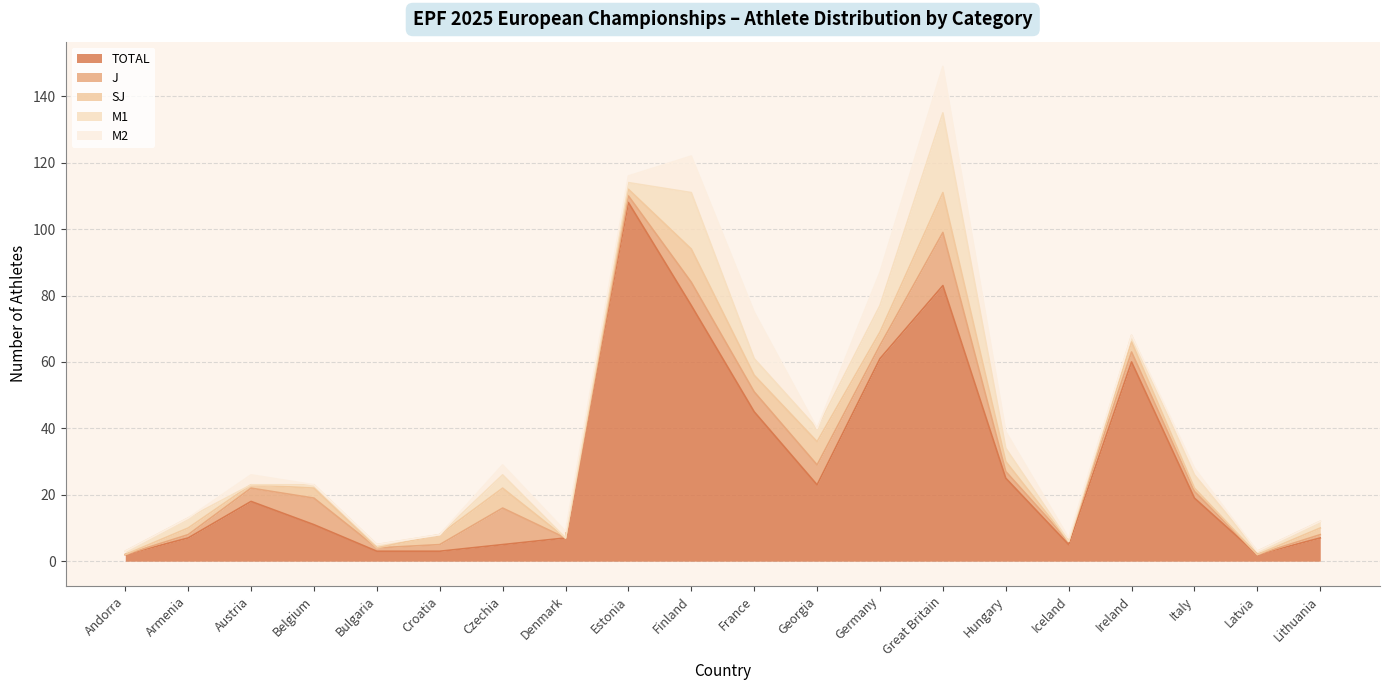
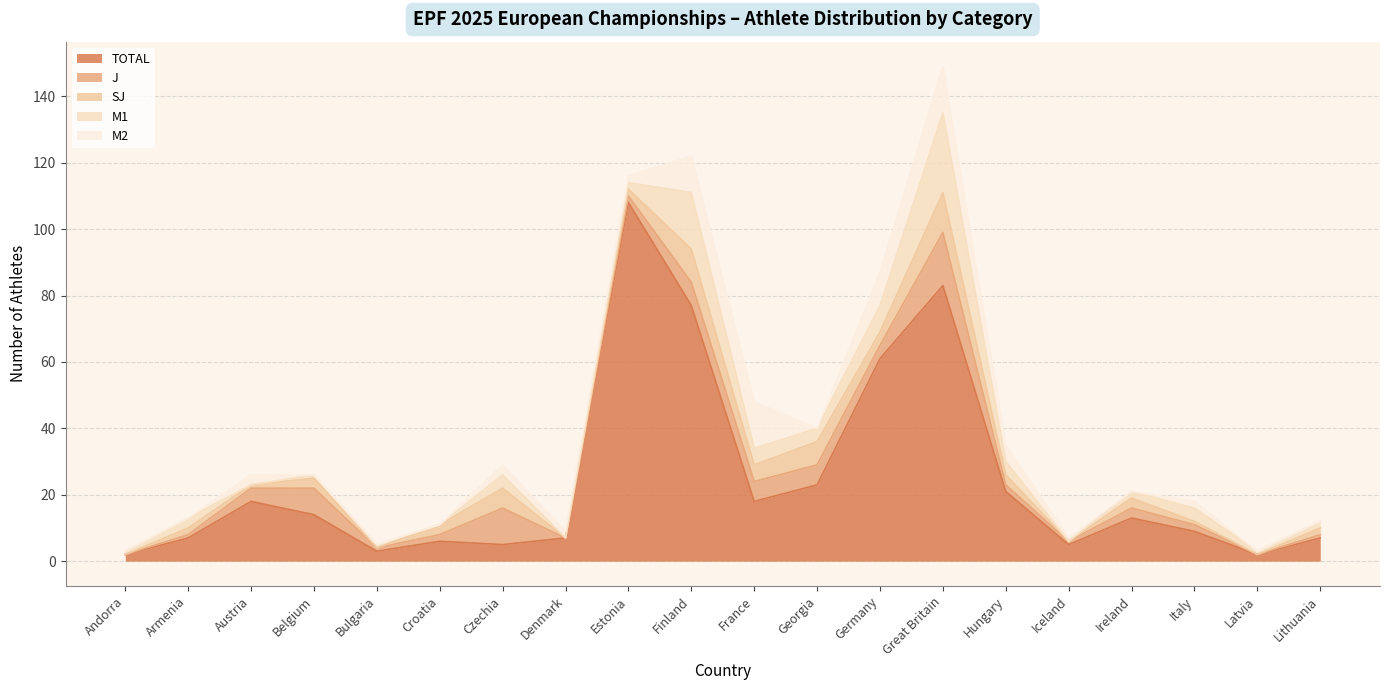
TOTAL, Belgium: 11 -> 14
TOTAL, Croatia: 3 -> 6
TOTAL, France: 45 -> 18
TOTAL, Hungary: 25 -> 21
TOTAL, Ireland: 60 -> 13
TOTAL, Italy: 19 -> 9
